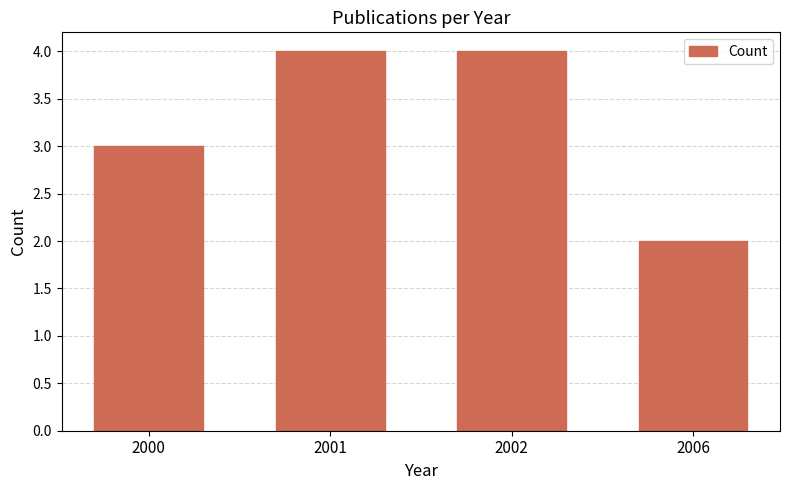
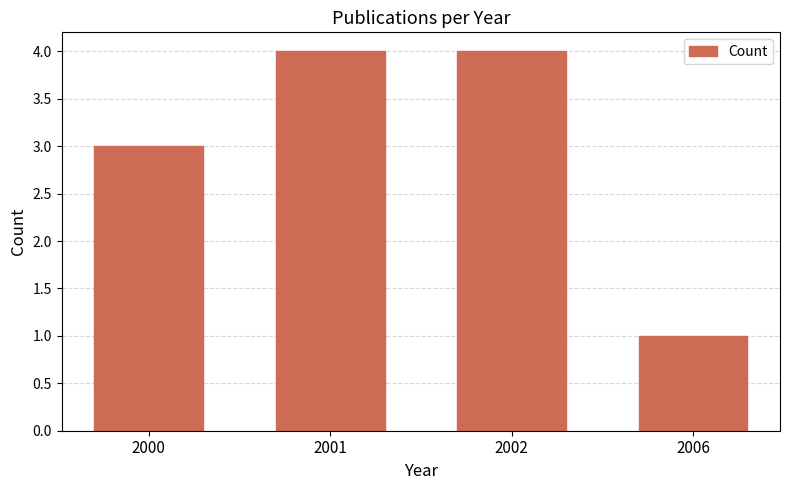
2006: 2 -> 1
